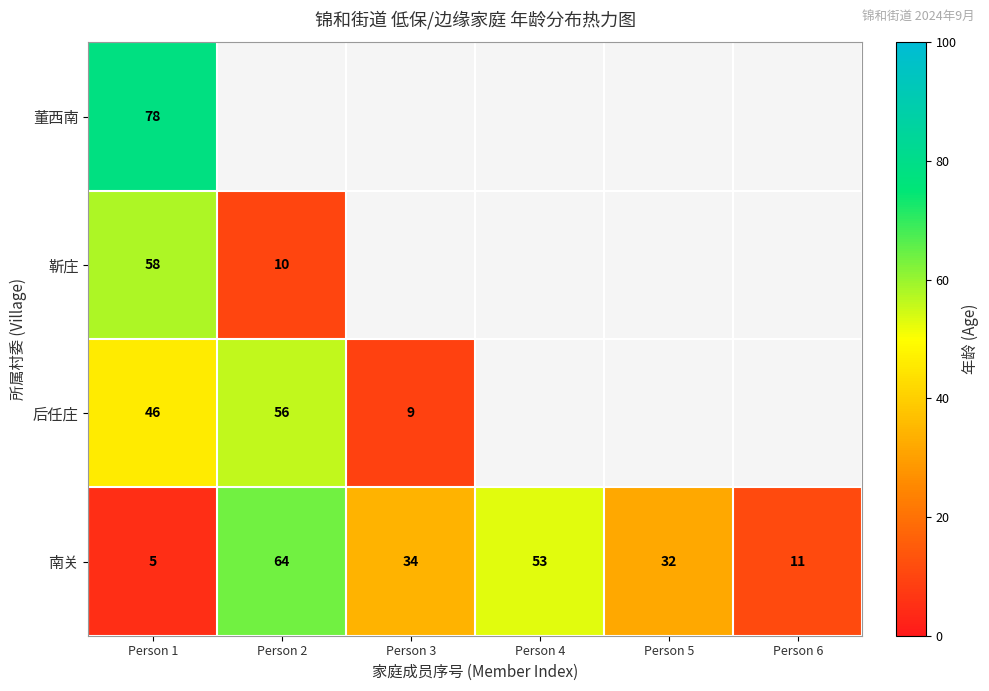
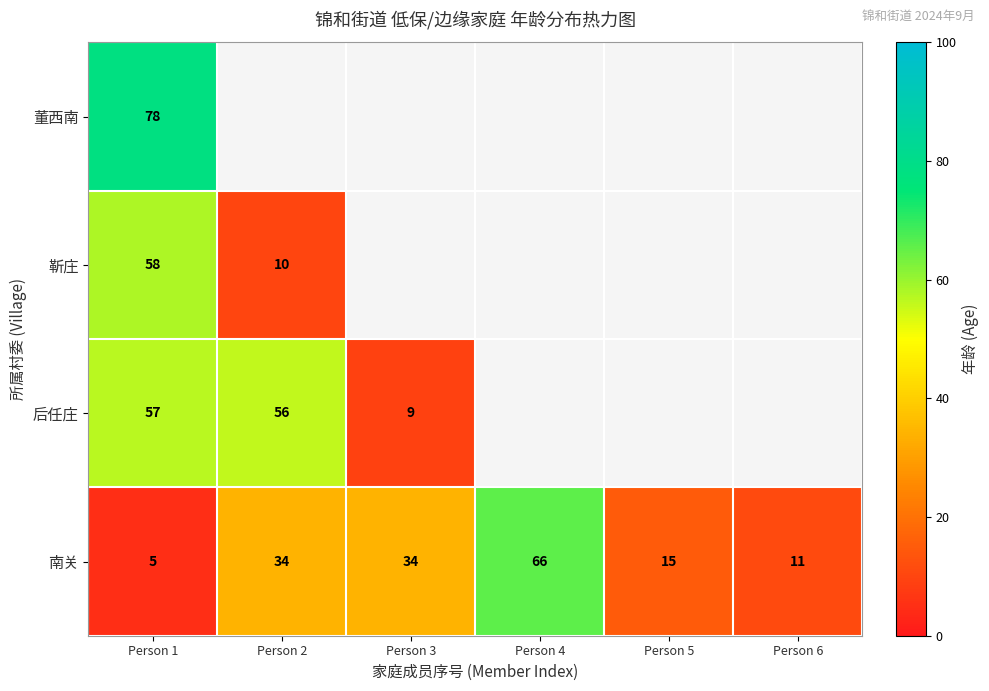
后任庄, Person 1: 46 -> 57
南关, Person 2: 64 -> 34
南关, Person 4: 53 -> 66
南关, Person 5: 32 -> 15
